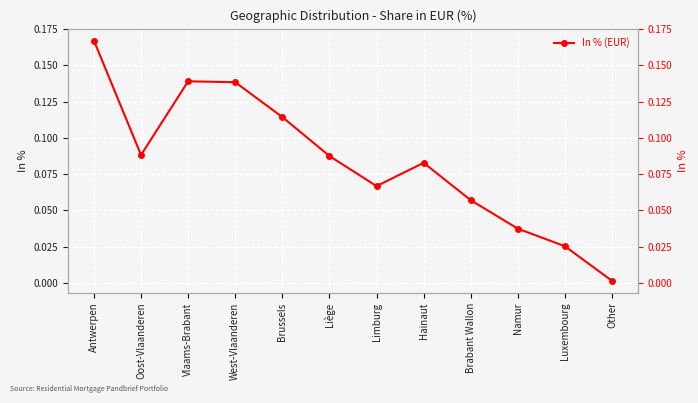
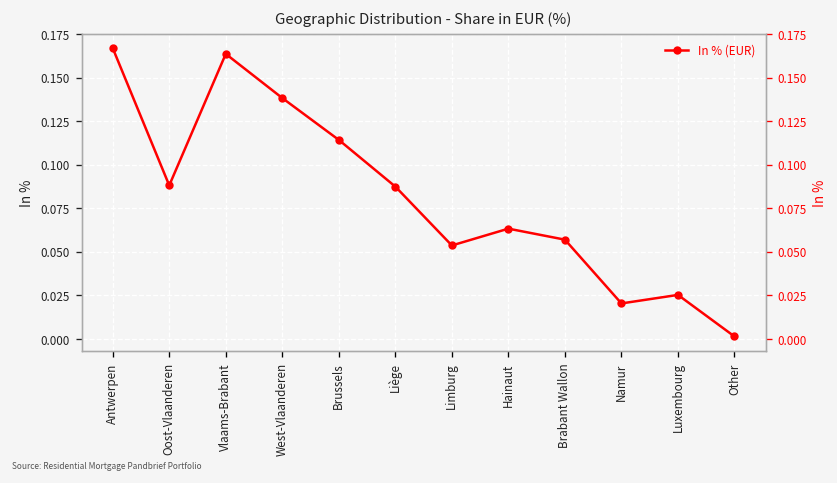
Vlaams-Brabant: 0.139 -> 0.164
Limburg: 0.067 -> 0.054
Hainaut: 0.083 -> 0.063
Namur: 0.037 -> 0.020
